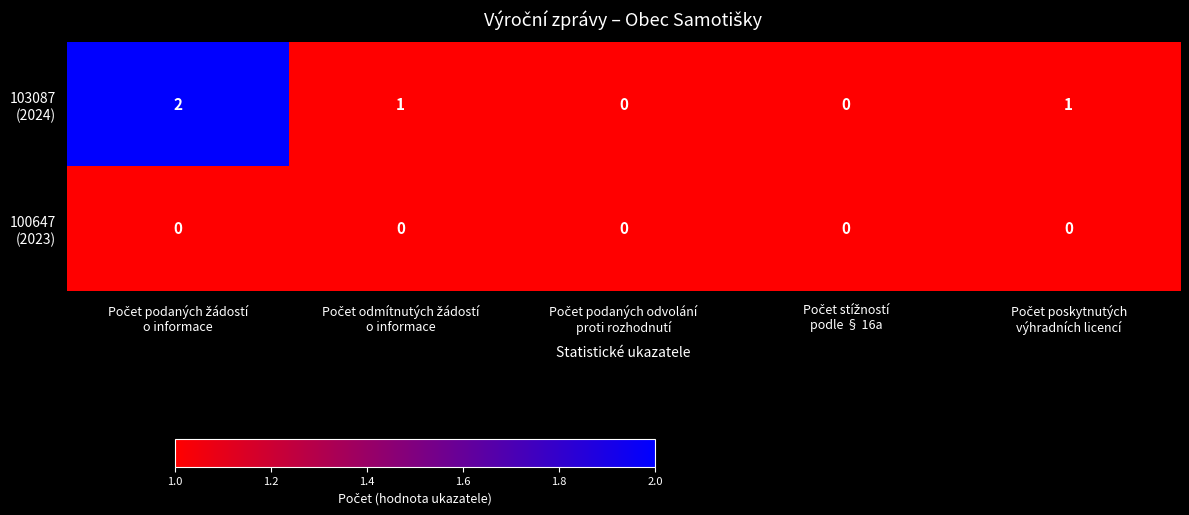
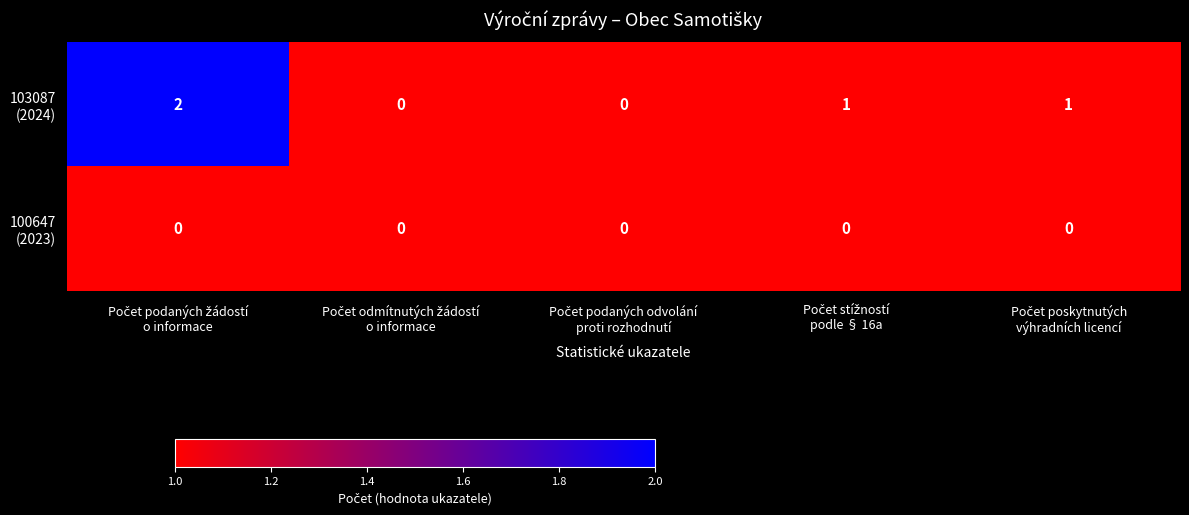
103087 (2024), Počet odmítnutých žádostí o informace: 1 -> 0
103087 (2024), Počet stížností podle § 16a: 0 -> 1
